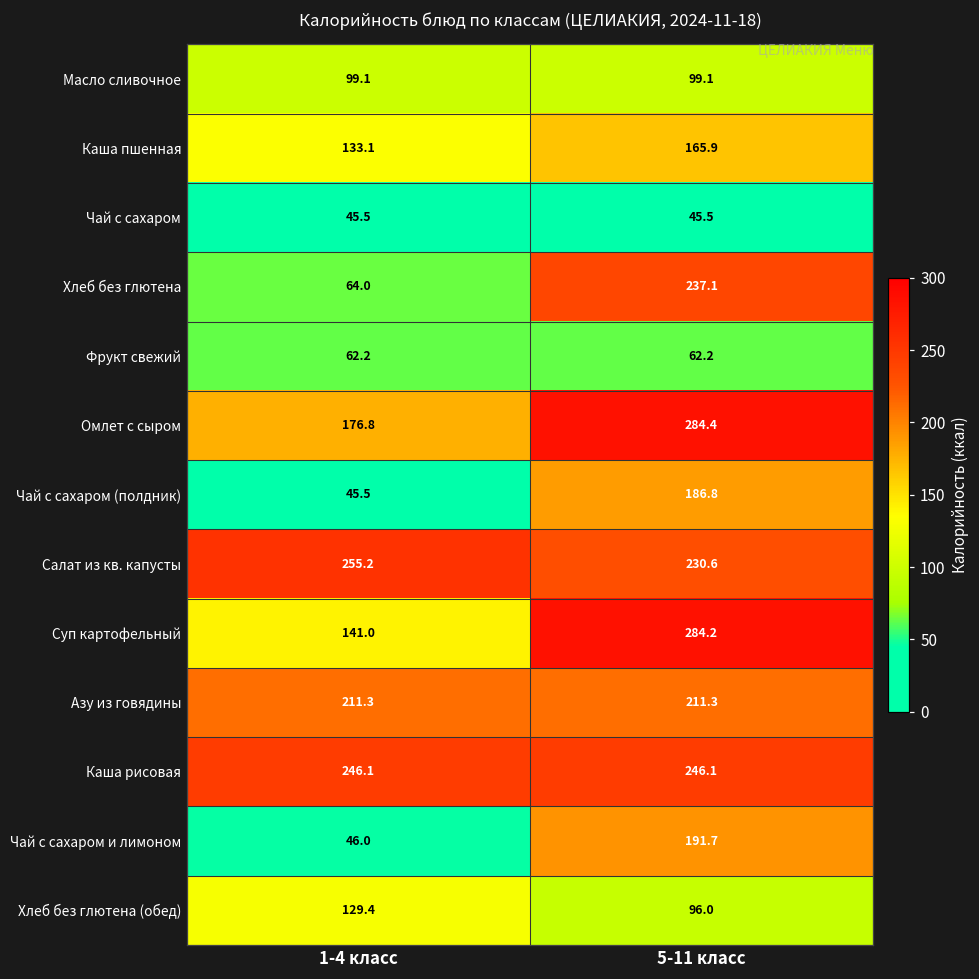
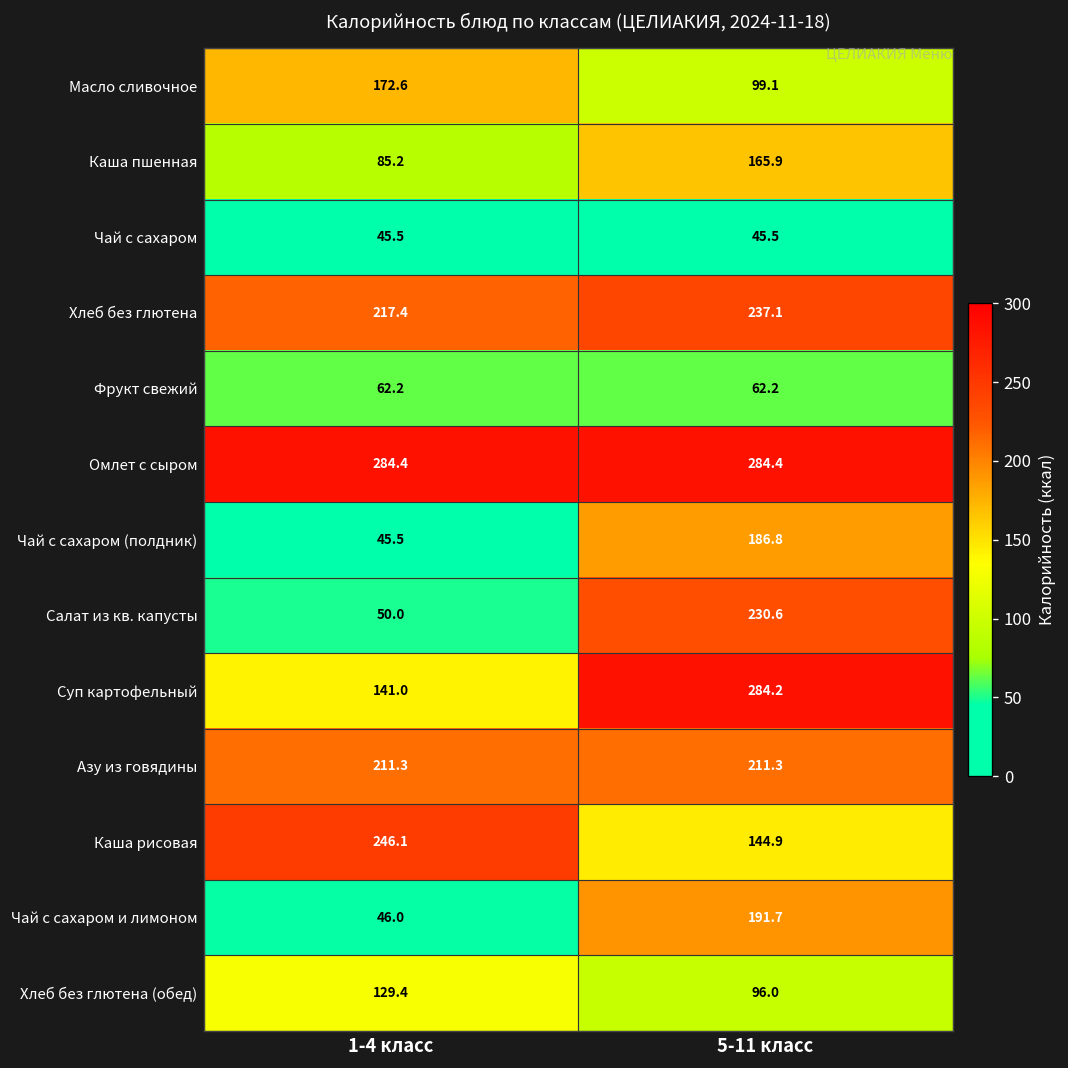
Масло сливочное, 1-4 класс: 99.1 -> 172.6
Каша пшенная, 1-4 класс: 133.1 -> 85.2
Хлеб без глютена, 1-4 класс: 64.0 -> 217.4
Омлет с сыром, 1-4 класс: 176.8 -> 284.4
Салат из кв. капусты, 1-4 класс: 255.2 -> 50.0
Каша рисовая, 5-11 класс: 246.1 -> 144.9
